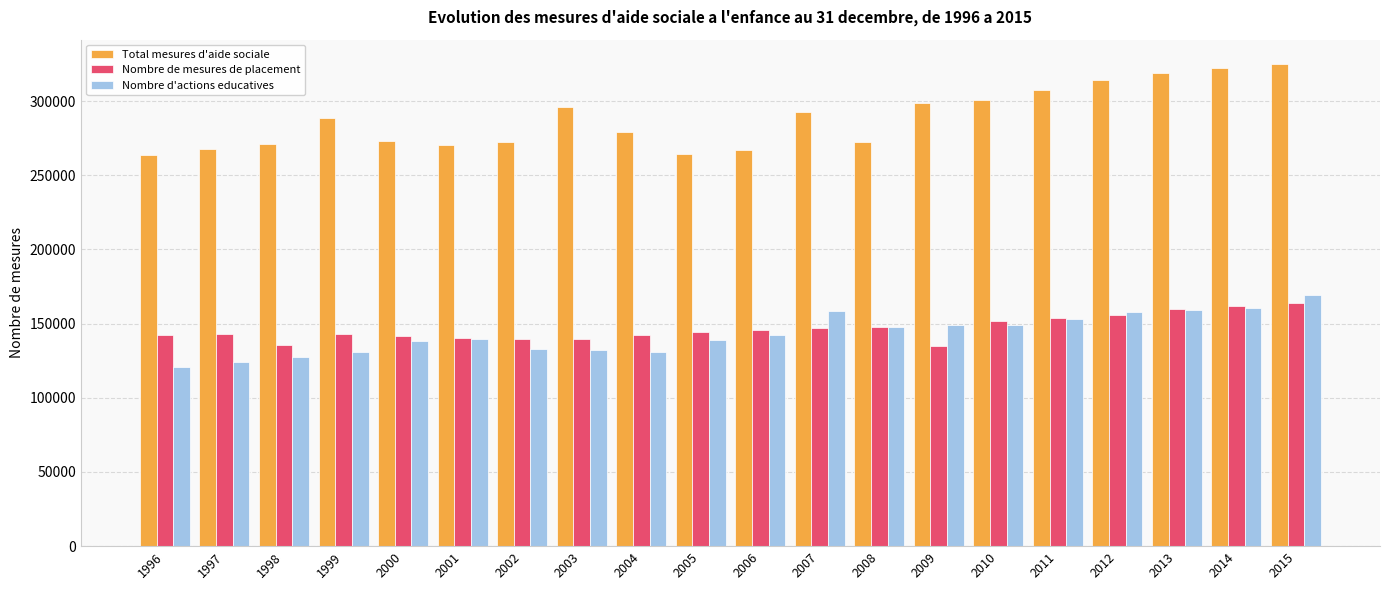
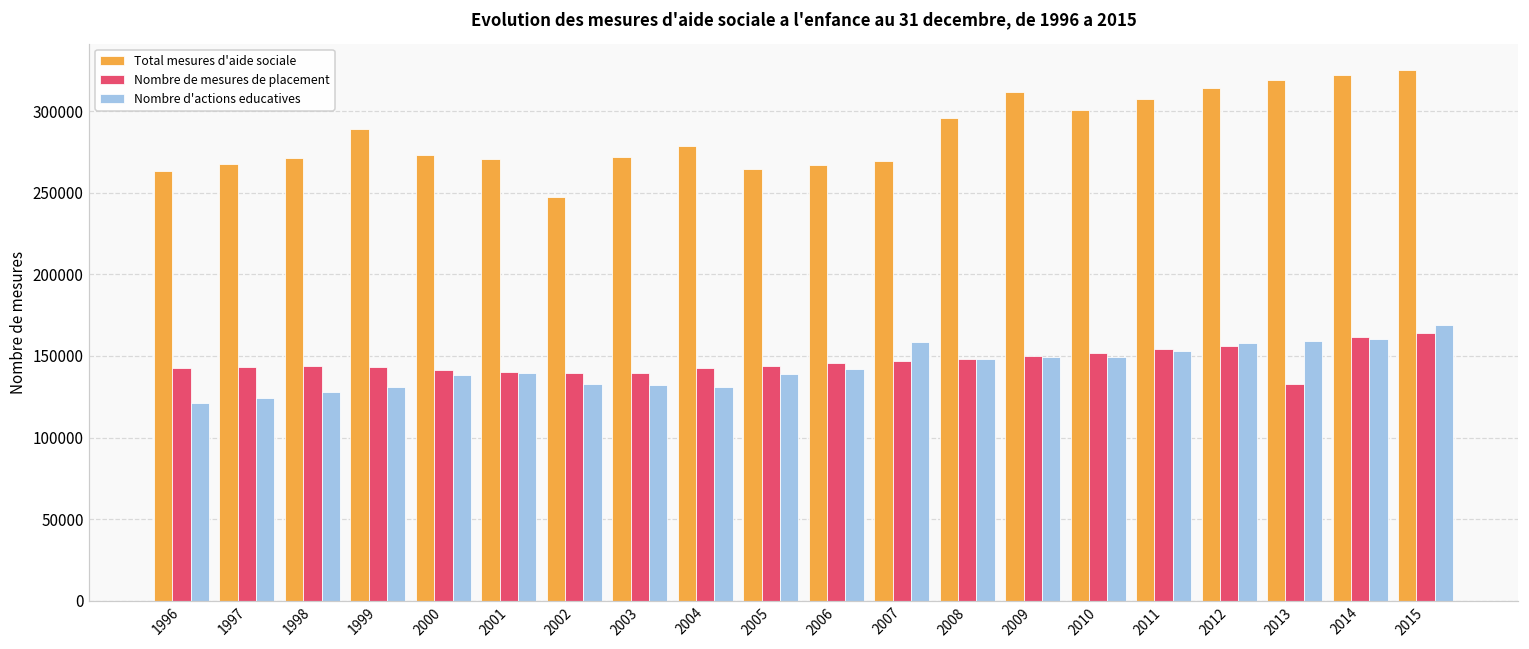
Nombre de mesures de placement, 1998: 136000 -> 144000
Total mesures d'aide sociale, 2002: 273000 -> 248000
Total mesures d'aide sociale, 2003: 296000 -> 272000
Total mesures d'aide sociale, 2007: 292000 -> 269000
Total mesures d'aide sociale, 2008: 272000 -> 296000
Total mesures d'aide sociale, 2009: 299000 -> 312000
Nombre de mesures de placement, 2009: 135000 -> 150000
Nombre de mesures de placement, 2013: 160000 -> 133000
